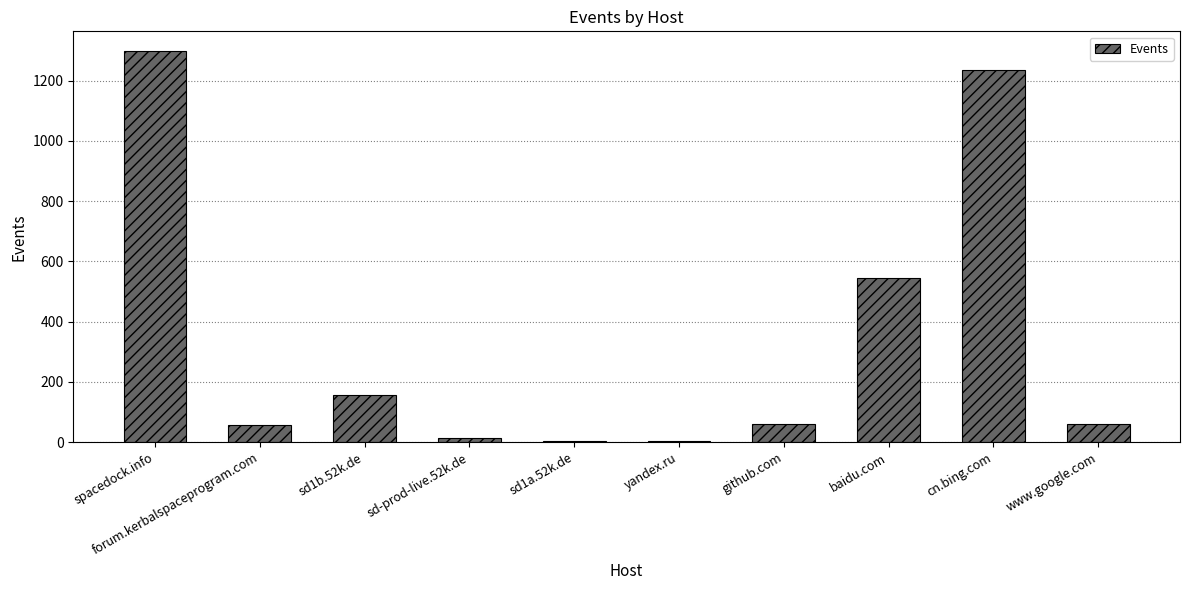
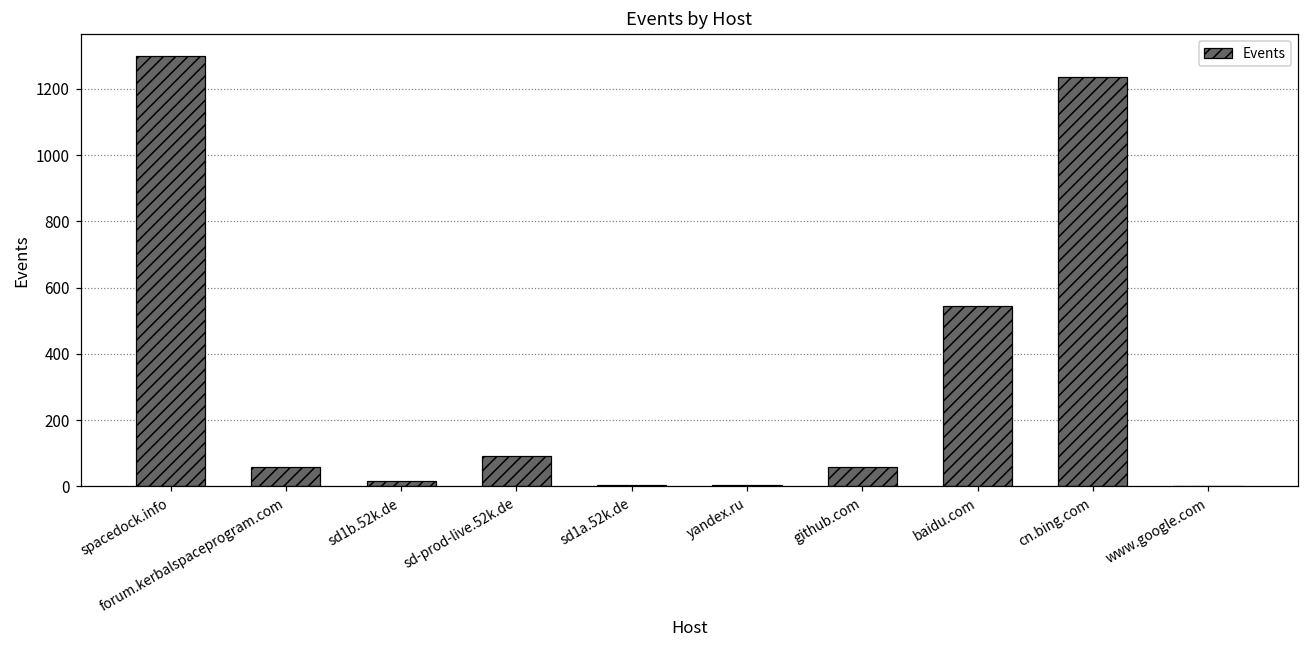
sd1b.52k.de: 160 -> 20
sd-prod-live.52k.de: 10 -> 90
www.google.com: 60 -> 0
